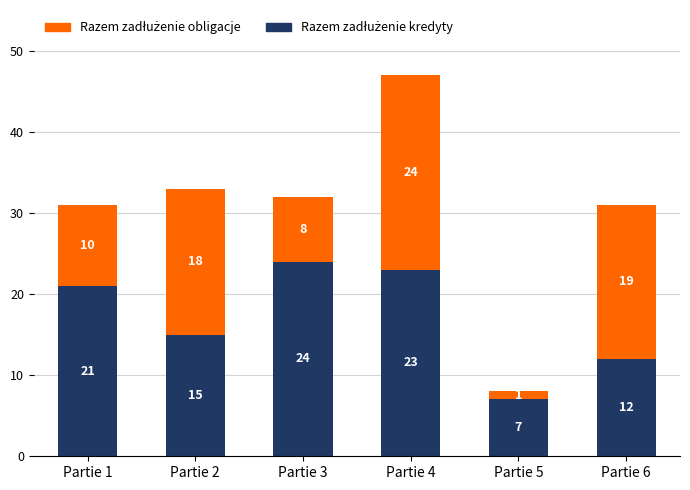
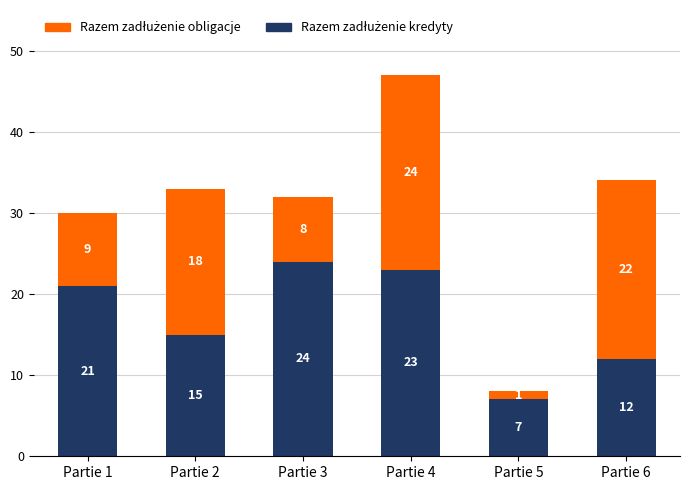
Razem zadłużenie obligacje, Partie 1: 10 -> 9
Razem zadłużenie obligacje, Partie 6: 19 -> 22
